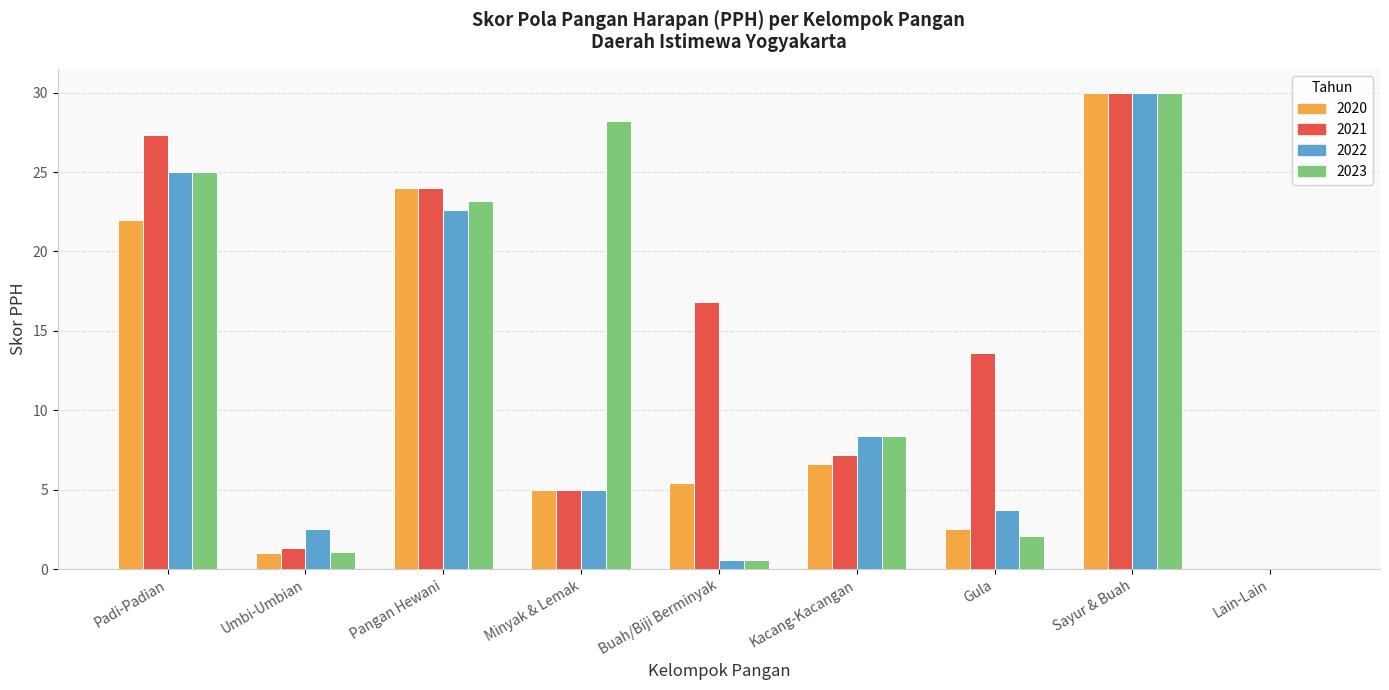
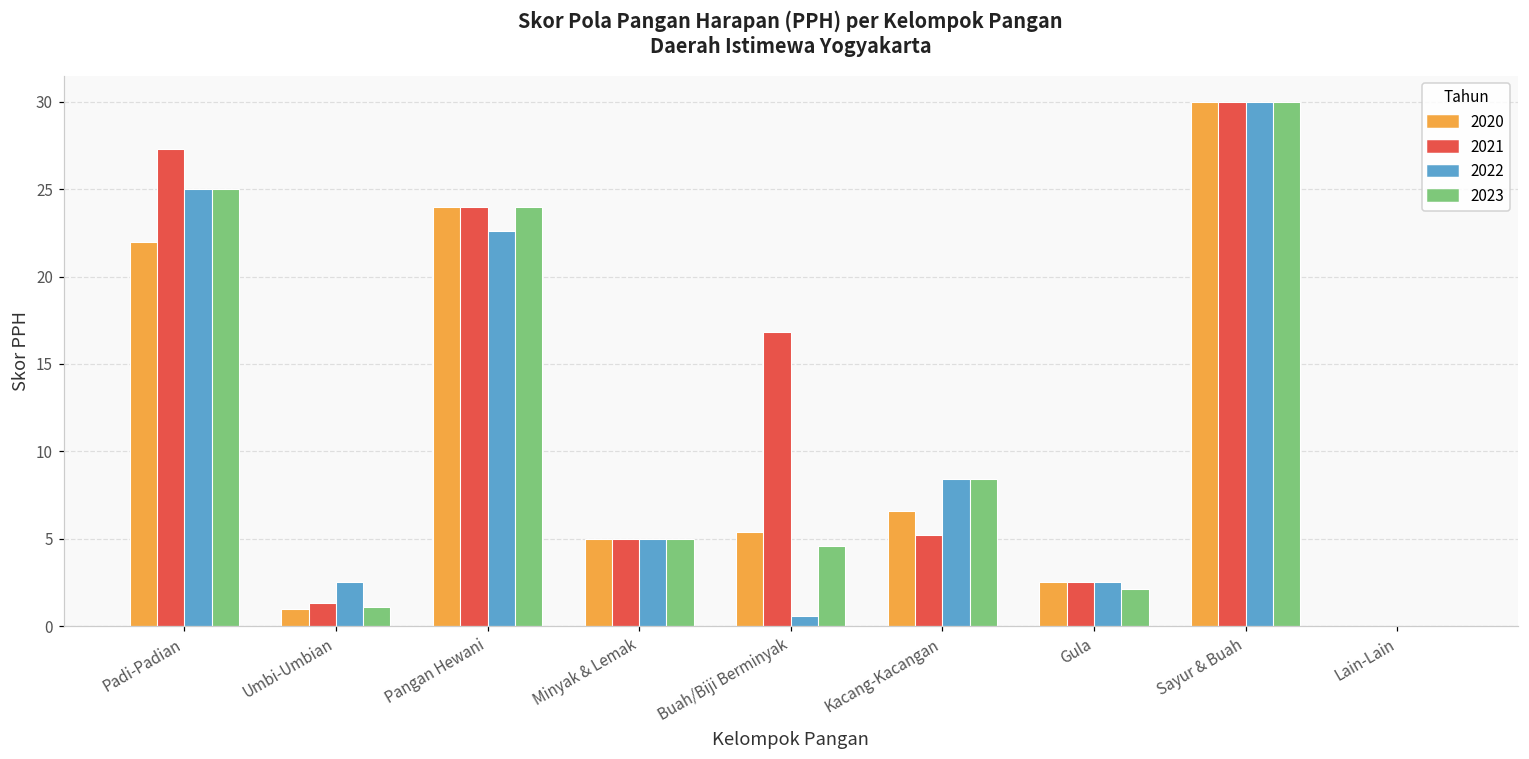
2023, Pangan Hewani: 23.2 -> 24.0
2023, Minyak & Lemak: 28.2 -> 5.0
2023, Buah/Biji Berminyak: 0.6 -> 4.6
2021, Kacang-Kacangan: 7.2 -> 5.2
2021, Gula: 13.6 -> 2.5
2022, Gula: 3.7 -> 2.5
